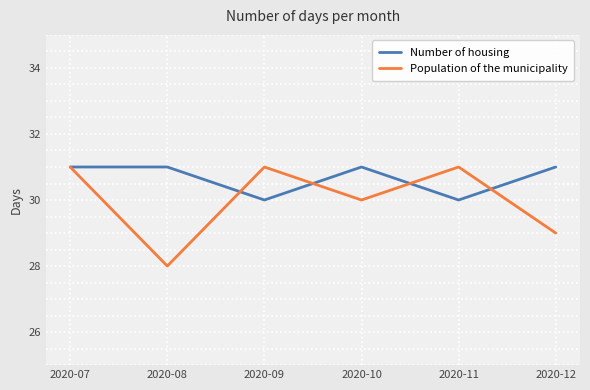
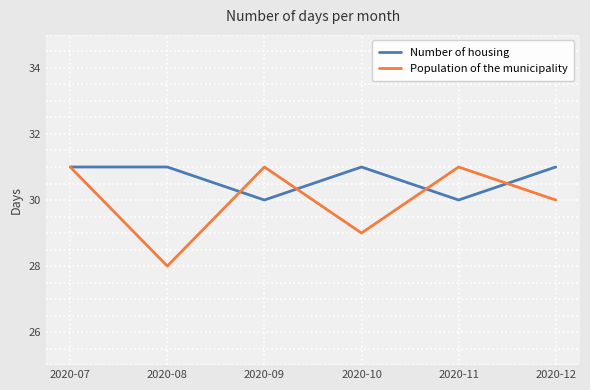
Population of the municipality, 2020-10: 30 -> 29
Population of the municipality, 2020-12: 29 -> 30
